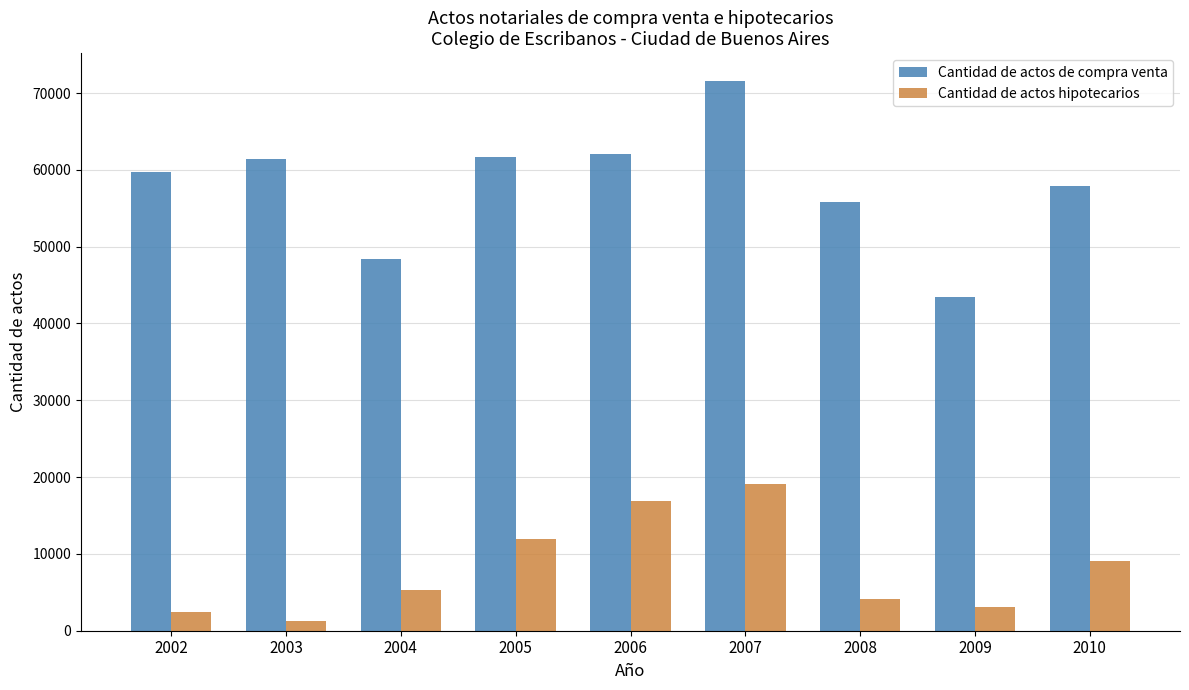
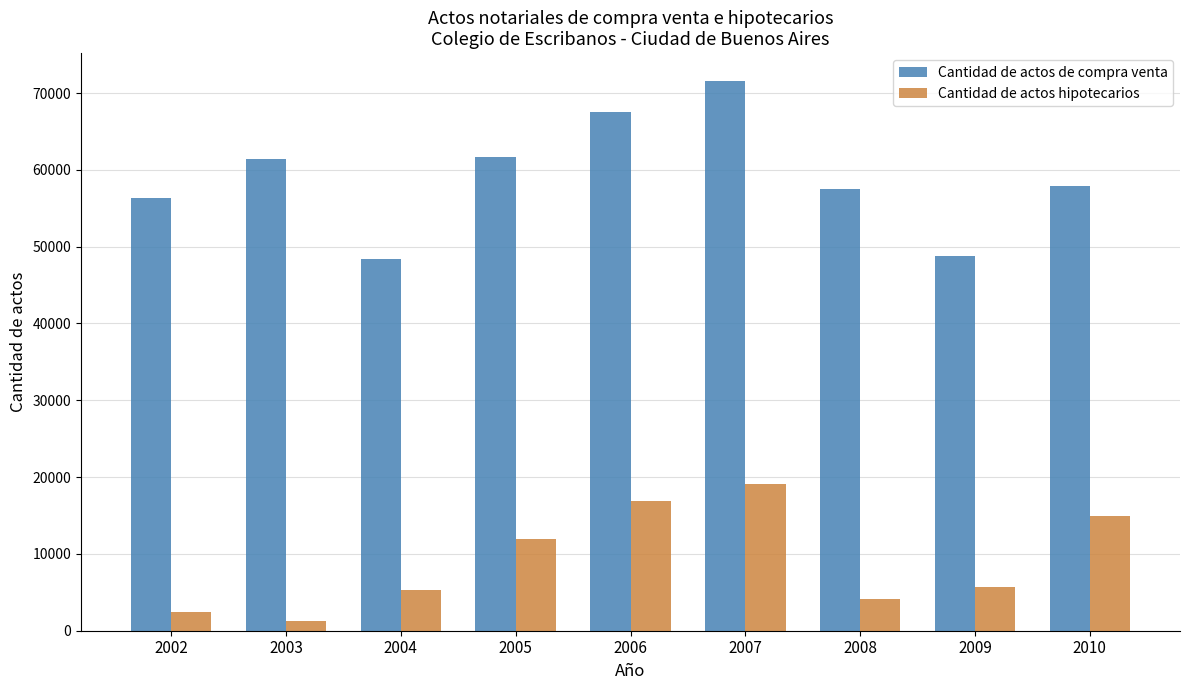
Cantidad de actos de compra venta, 2002: 60000 -> 56000
Cantidad de actos de compra venta, 2006: 62000 -> 68000
Cantidad de actos de compra venta, 2008: 56000 -> 58000
Cantidad de actos de compra venta, 2009: 43000 -> 49000
Cantidad de actos hipotecarios, 2009: 3000 -> 6000
Cantidad de actos hipotecarios, 2010: 9000 -> 15000
